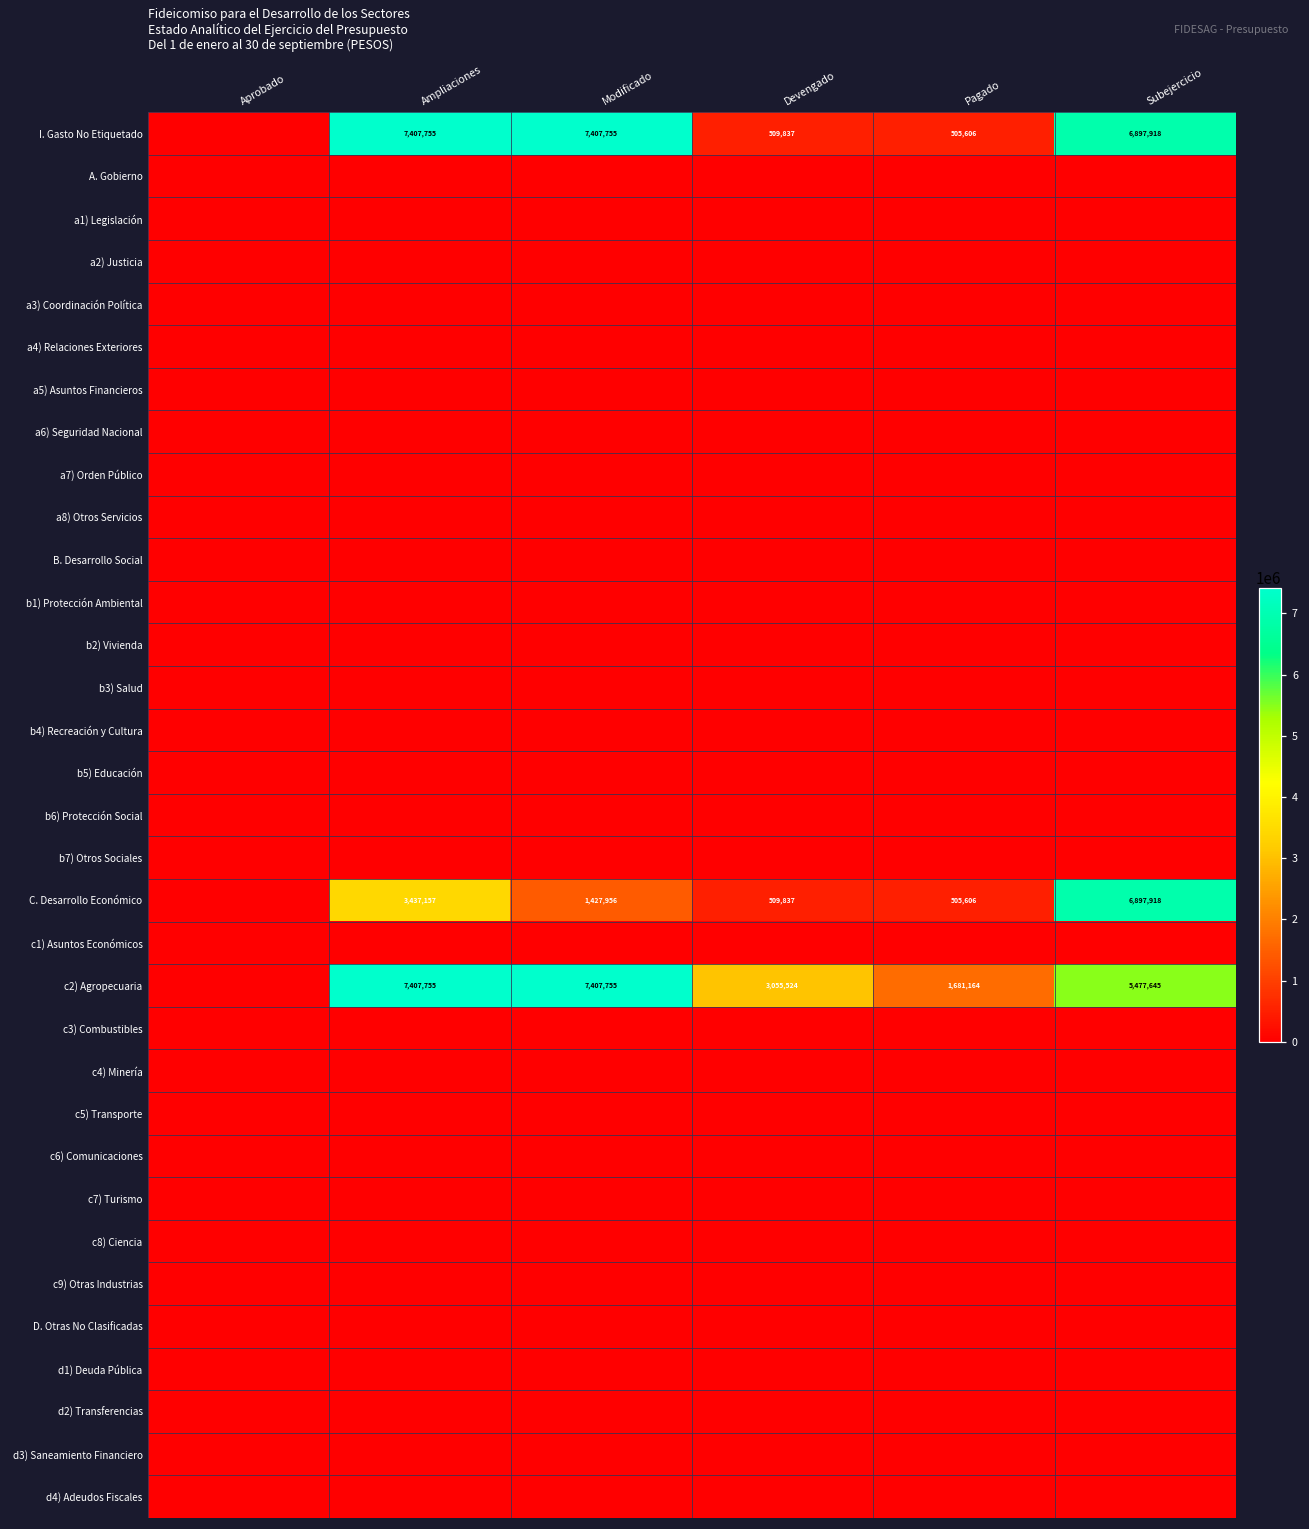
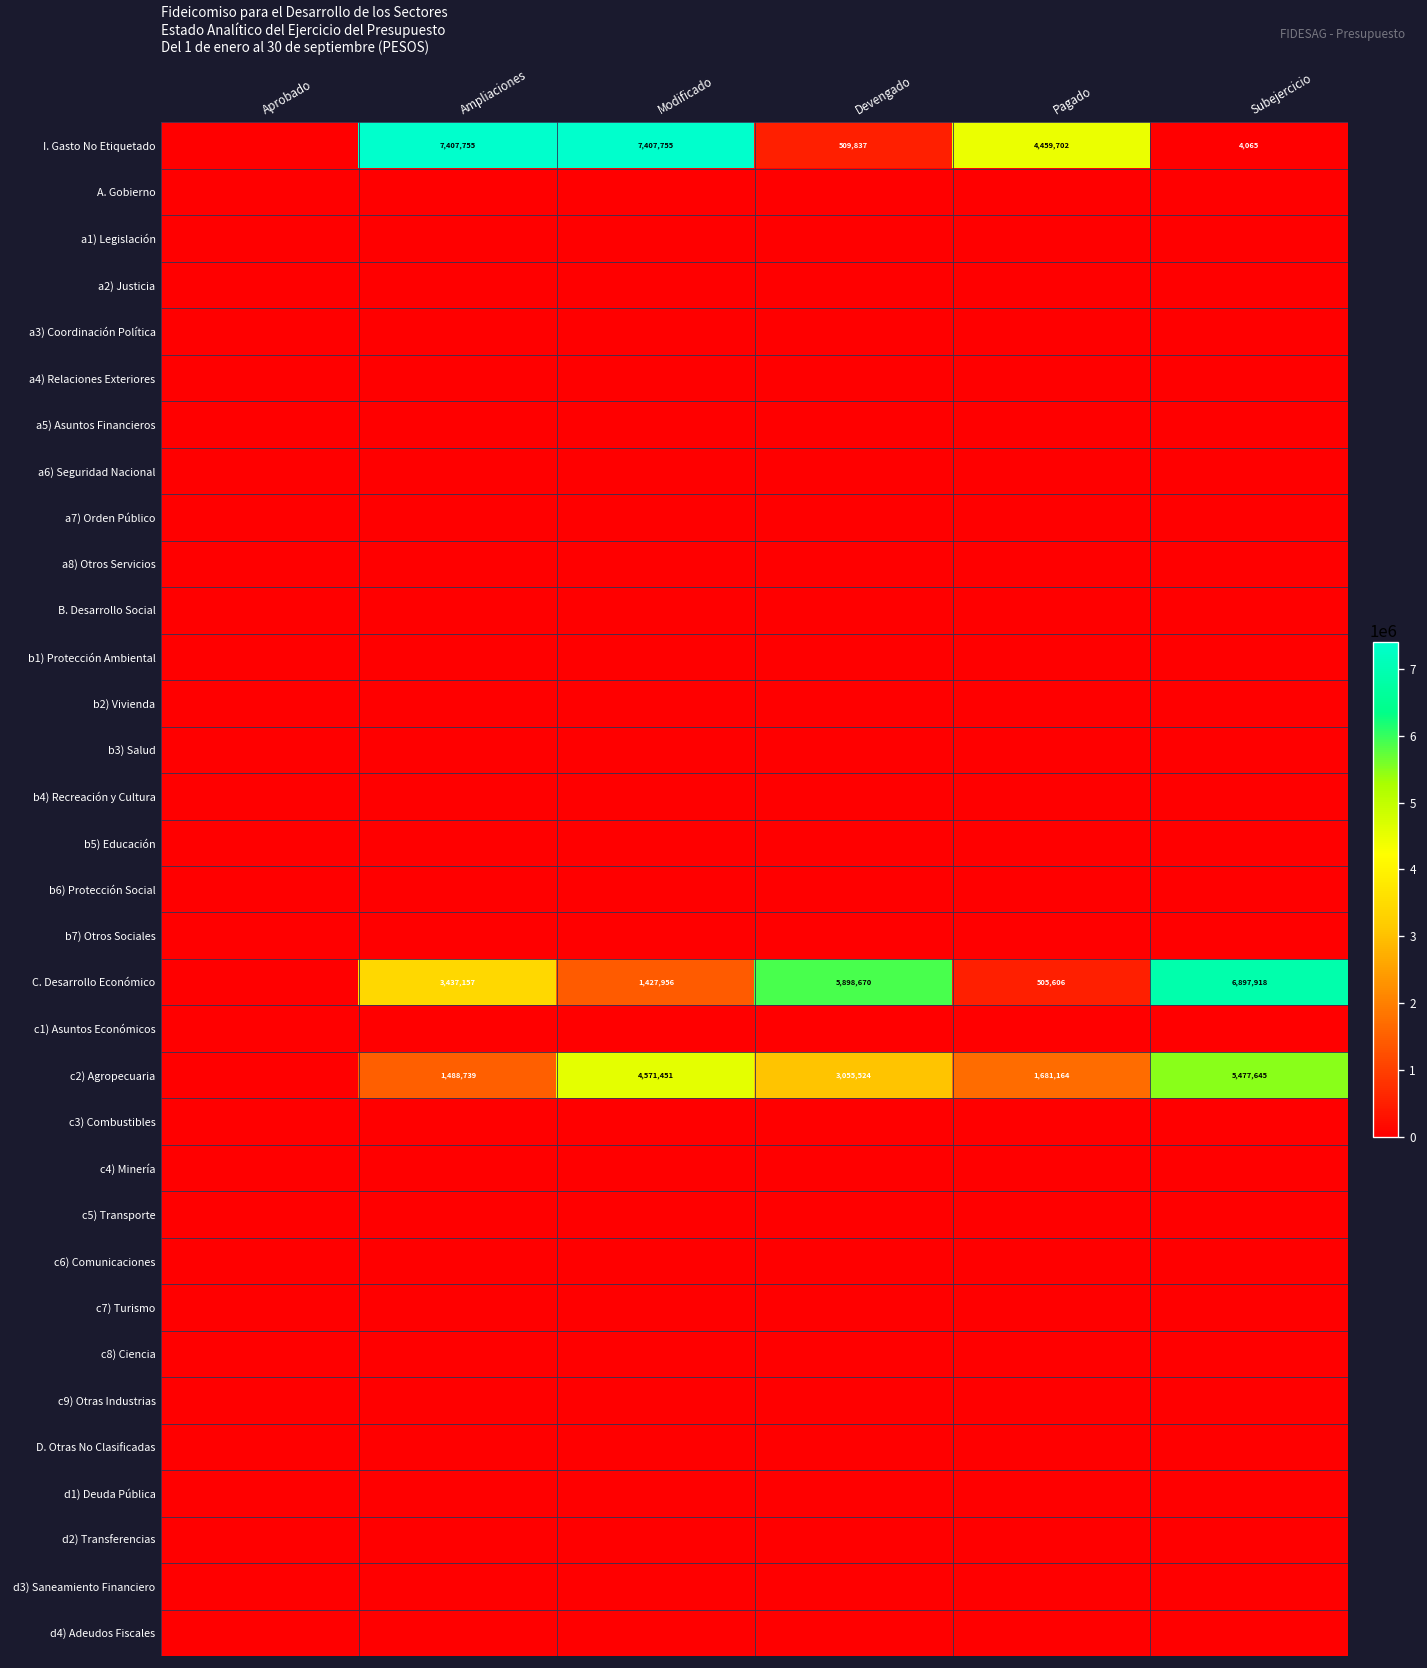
I. Gasto No Etiquetado, Pagado: 505,606 -> 4,459,702
I. Gasto No Etiquetado, Subejercicio: 6,897,918 -> 4,065
C. Desarrollo Económico, Devengado: 509,837 -> 5,898,670
c2) Agropecuaria, Ampliaciones: 7,407,755 -> 1,488,739
c2) Agropecuaria, Modificado: 7,407,755 -> 4,571,451
